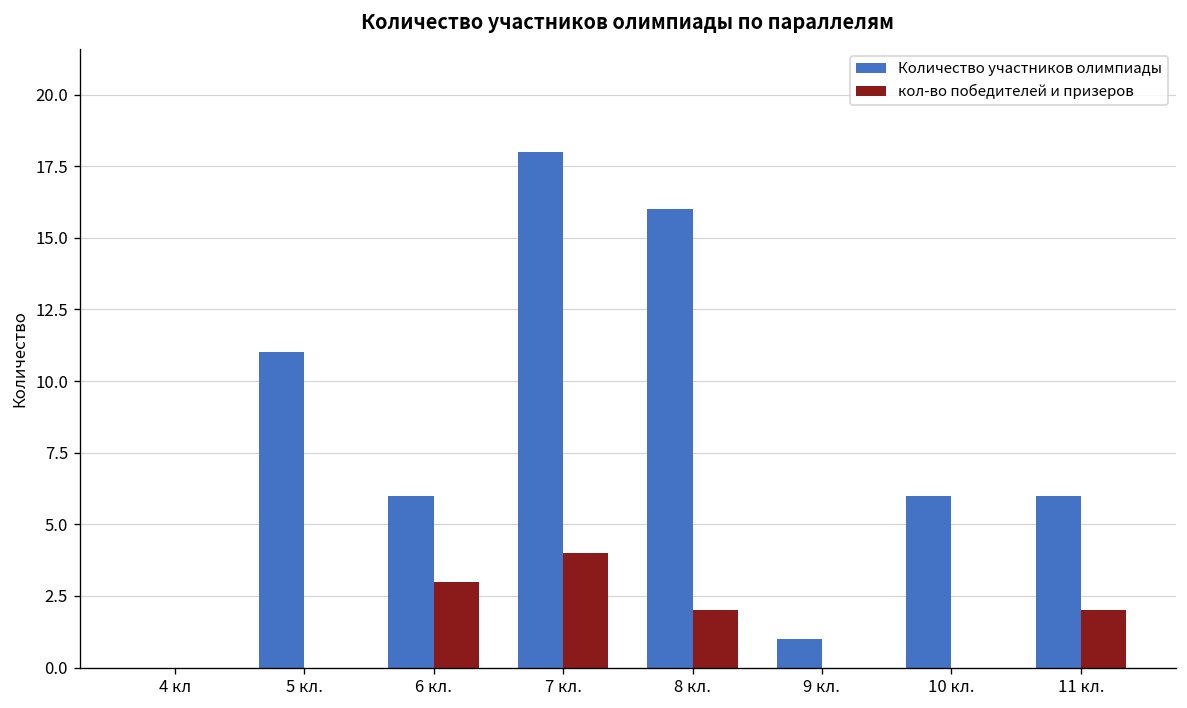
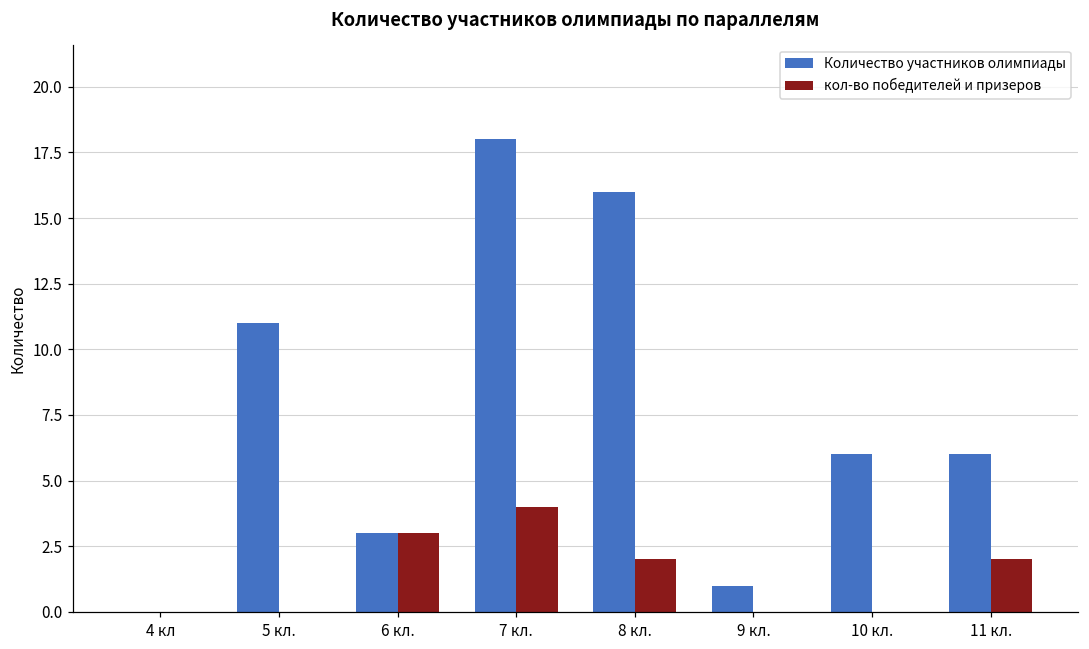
Количество участников олимпиады, 6 кл.: 6 -> 3
